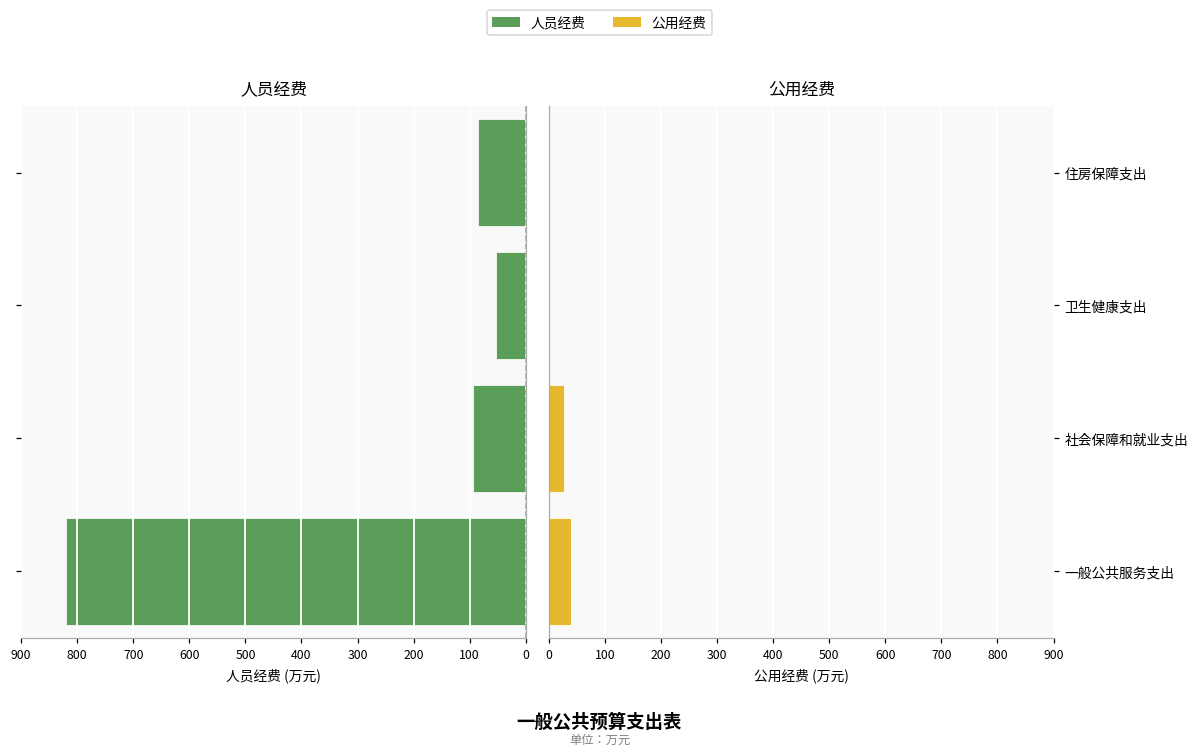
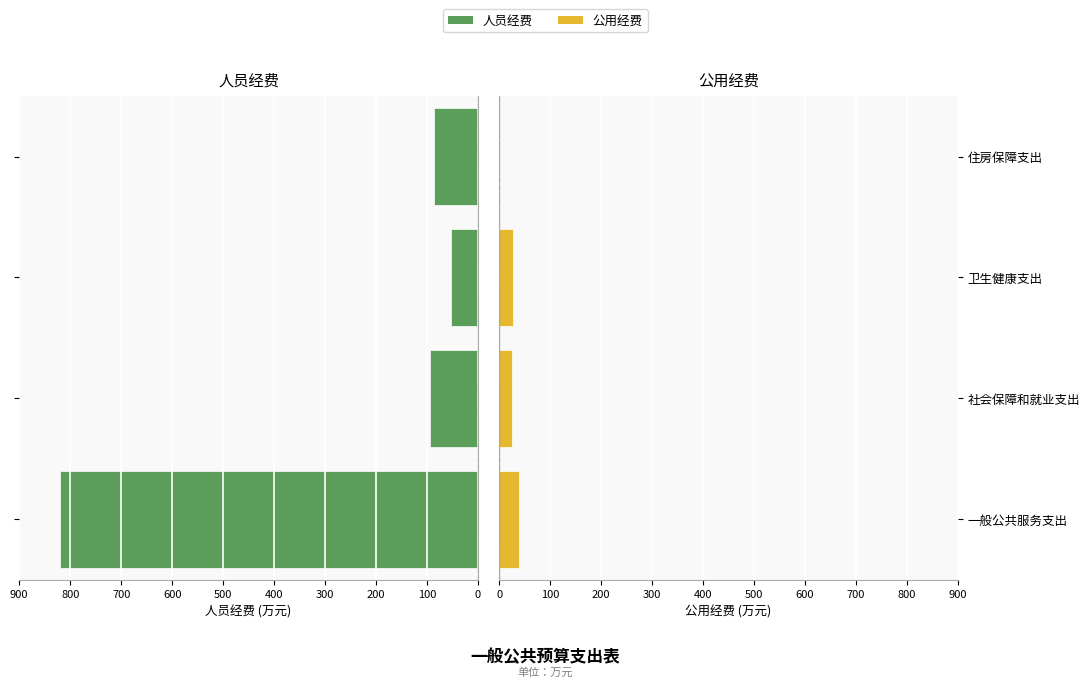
公用经费, 卫生健康支出: 0 -> 30
